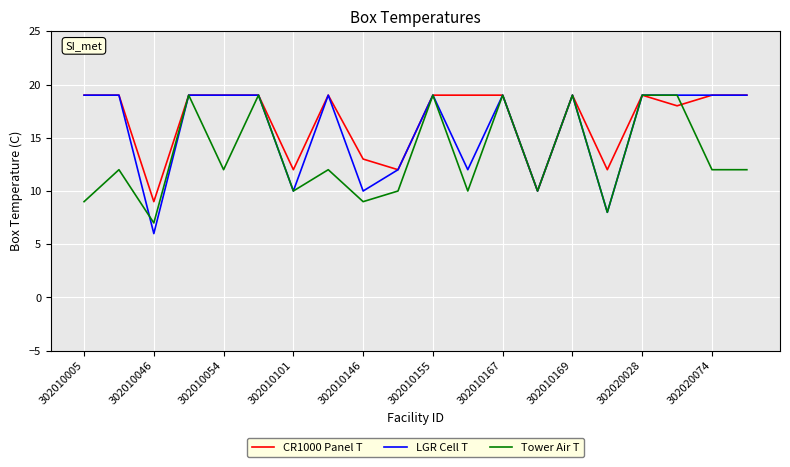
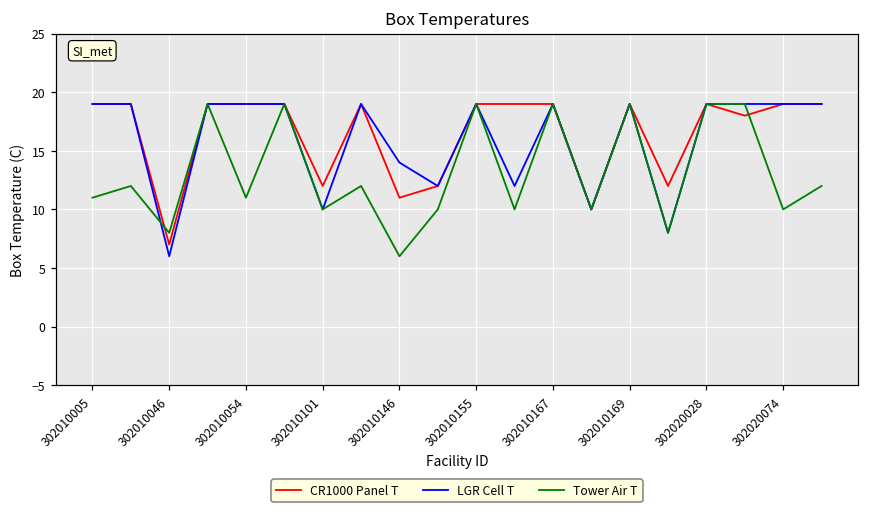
Tower Air T, 302010005: 9 -> 11
CR1000 Panel T, 302010046: 9 -> 7
Tower Air T, 302010046: 7 -> 8
Tower Air T, 302010054: 12 -> 11
CR1000 Panel T, 302010146: 13 -> 11
LGR Cell T, 302010146: 10 -> 14
Tower Air T, 302010146: 9 -> 6
Tower Air T, 302020074: 12 -> 10
